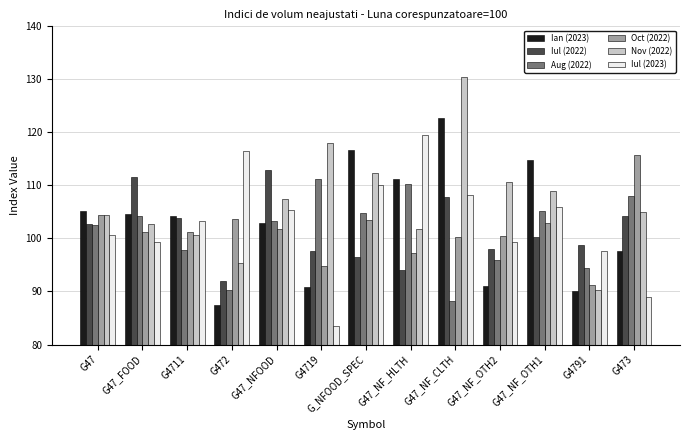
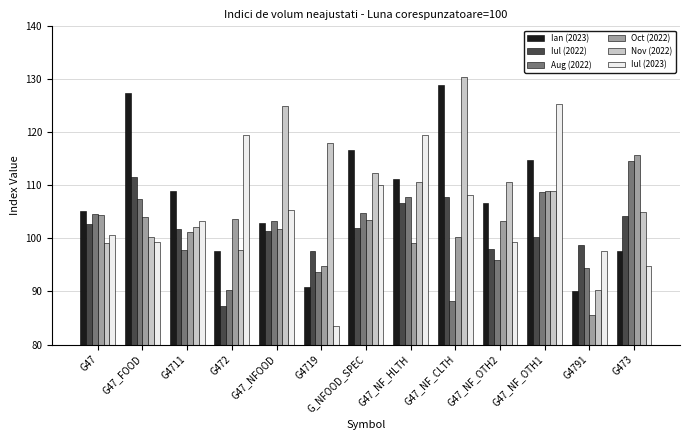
Aug (2022), G47: 103 -> 105
Nov (2022), G47: 105 -> 99
Ian (2023), G47_FOOD: 105 -> 128
Aug (2022), G47_FOOD: 104 -> 107
Oct (2022), G47_FOOD: 101 -> 104
Nov (2022), G47_FOOD: 103 -> 100
Ian (2023), G4711: 104 -> 109
Iul (2022), G4711: 104 -> 102
Nov (2022), G4711: 101 -> 102
Ian (2023), G472: 87 -> 98
Iul (2022), G472: 92 -> 87
Nov (2022), G472: 95 -> 98
Iul (2023), G472: 116 -> 120
Iul (2022), G47_NFOOD: 113 -> 102
Nov (2022), G47_NFOOD: 107 -> 125
Aug (2022), G4719: 111 -> 94
Iul (2022), G_NFOOD_SPEC: 97 -> 102
Iul (2022), G47_NF_HLTH: 94 -> 107
Aug (2022), G47_NF_HLTH: 110 -> 108
Oct (2022), G47_NF_HLTH: 97 -> 99
Nov (2022), G47_NF_HLTH: 102 -> 111
Ian (2023), G47_NF_CLTH: 123 -> 129
Ian (2023), G47_NF_OTH2: 91 -> 107
Oct (2022), G47_NF_OTH2: 100 -> 103
Aug (2022), G47_NF_OTH1: 105 -> 109
Oct (2022), G47_NF_OTH1: 103 -> 109
Iul (2023), G47_NF_OTH1: 106 -> 125
Oct (2022), G4791: 91 -> 86
Aug (2022), G473: 108 -> 115
Iul (2023), G473: 89 -> 95
